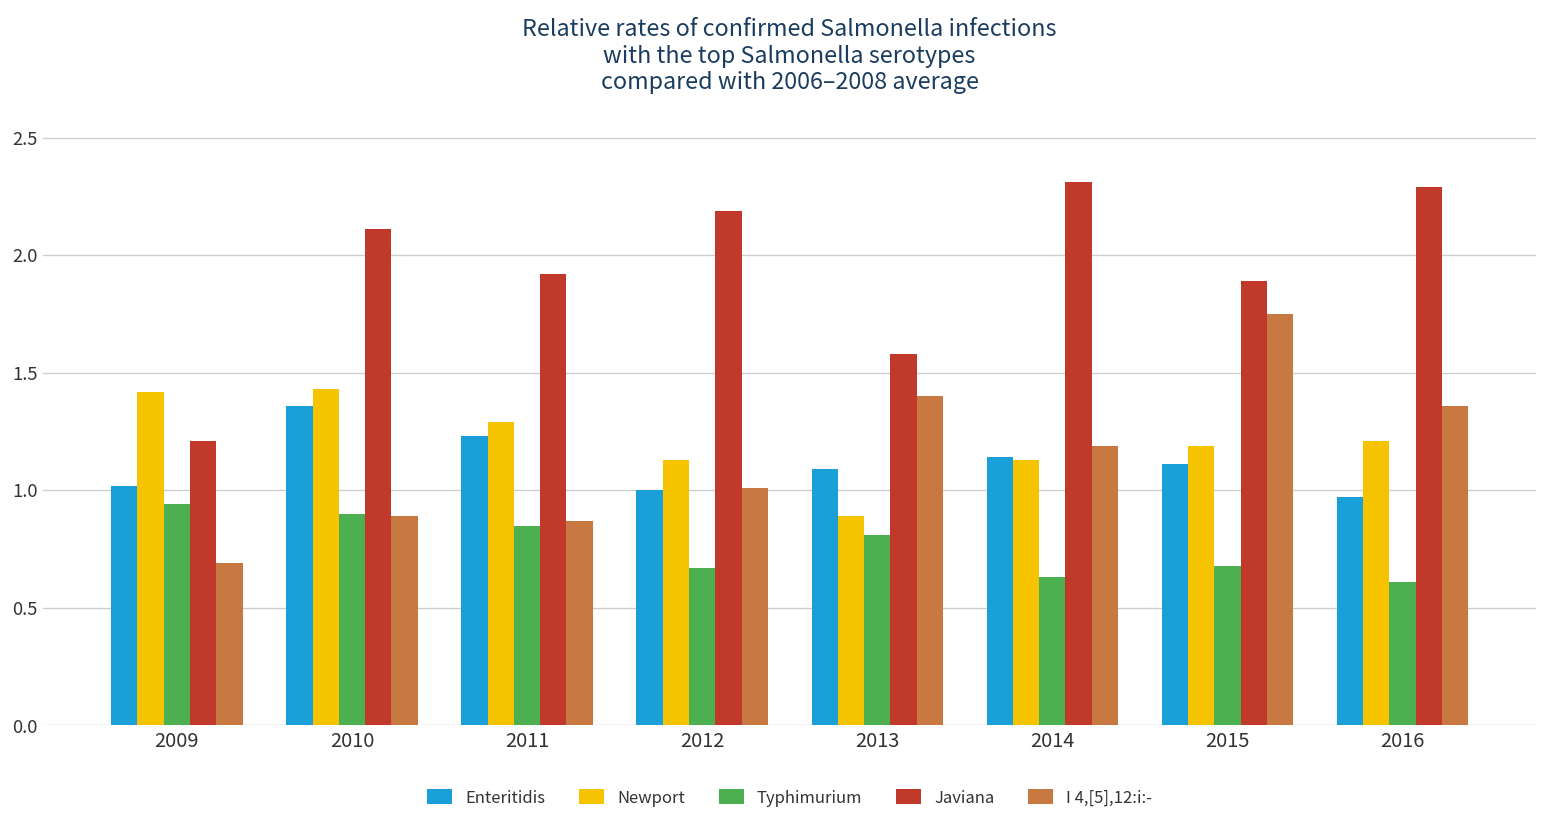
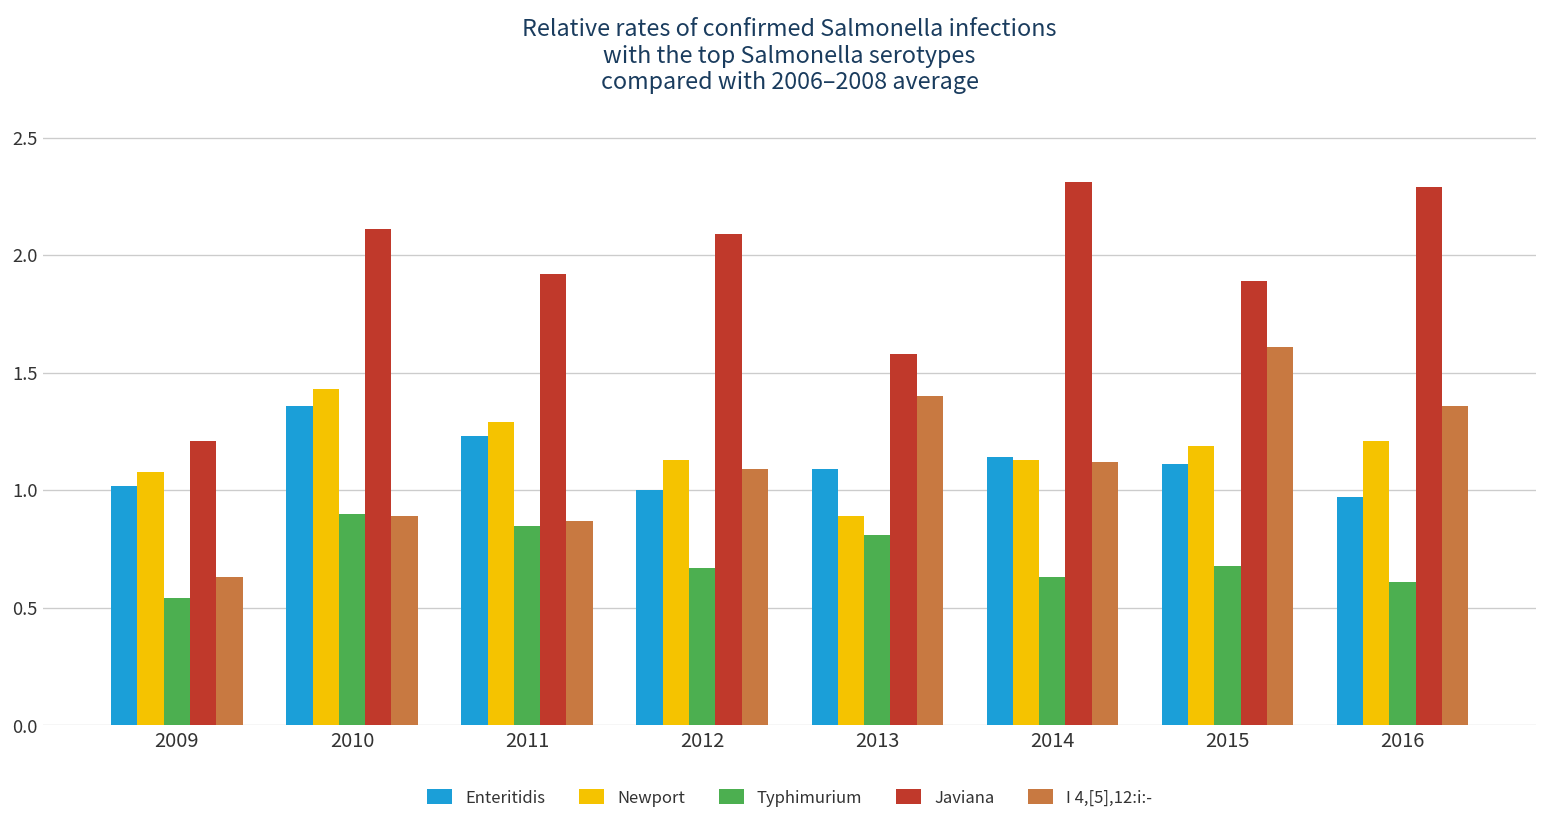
Newport, 2009: 1.42 -> 1.08
Typhimurium, 2009: 0.94 -> 0.54
I 4,[5],12:i:-, 2009: 0.69 -> 0.63
Javiana, 2012: 2.19 -> 2.09
I 4,[5],12:i:-, 2012: 1.01 -> 1.09
I 4,[5],12:i:-, 2014: 1.19 -> 1.12
I 4,[5],12:i:-, 2015: 1.75 -> 1.61
